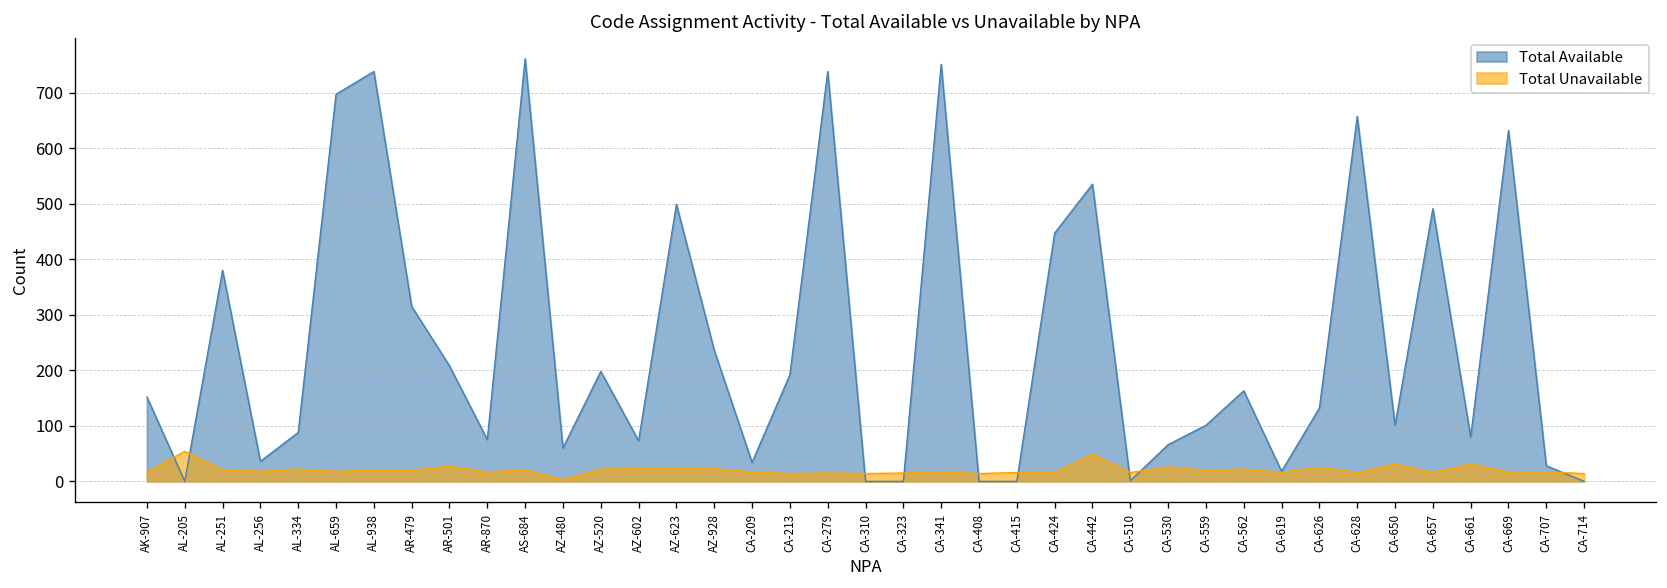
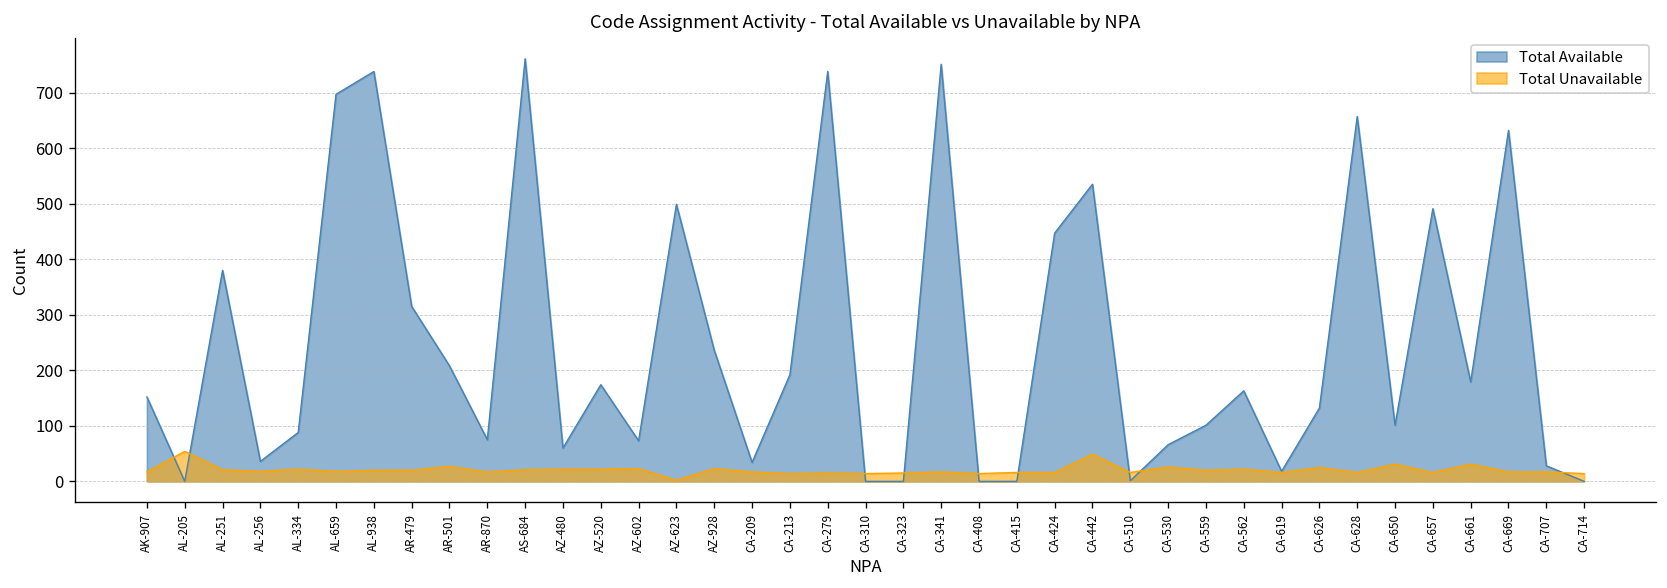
Total Unavailable, AZ-480: 0 -> 20
Total Available, AZ-520: 200 -> 170
Total Unavailable, AZ-623: 20 -> 0
Total Available, CA-661: 80 -> 180
